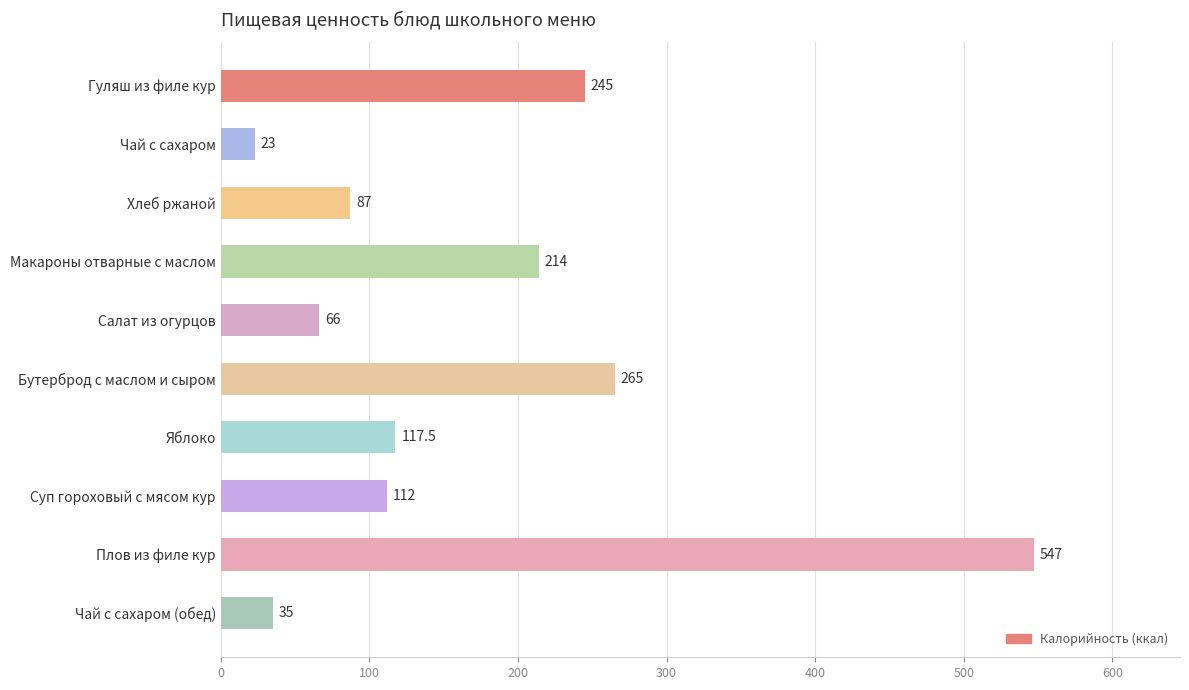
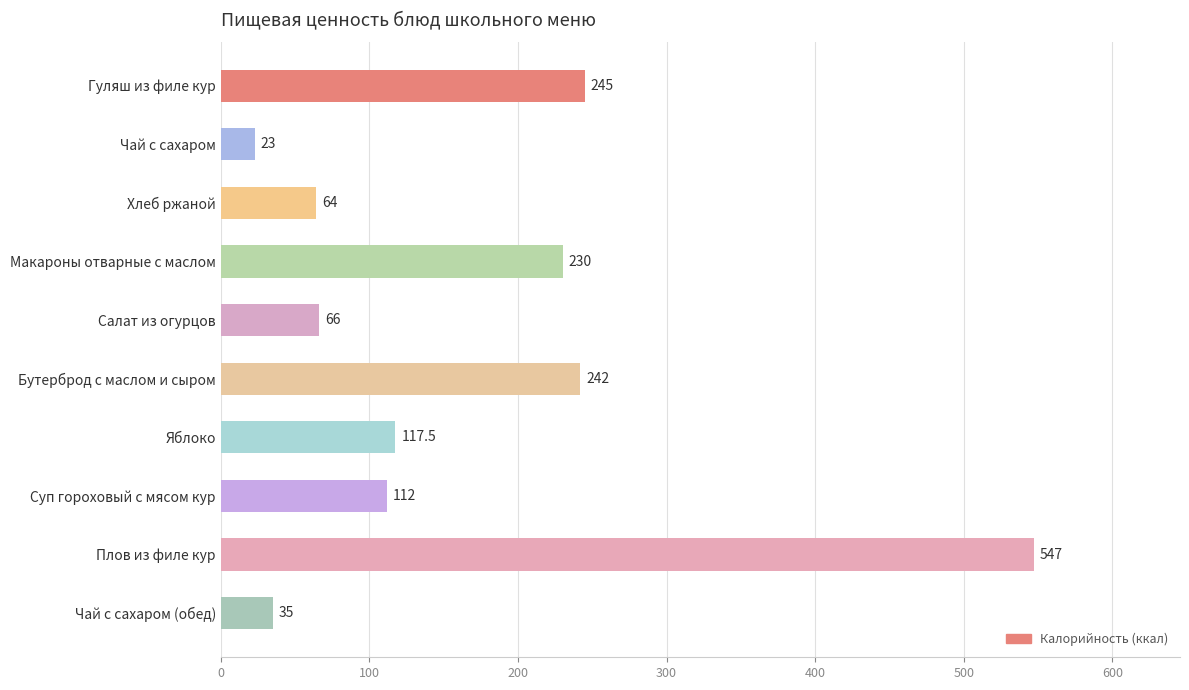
Хлеб ржаной: 87 -> 64
Макароны отварные с маслом: 214 -> 230
Бутерброд с маслом и сыром: 265 -> 242
